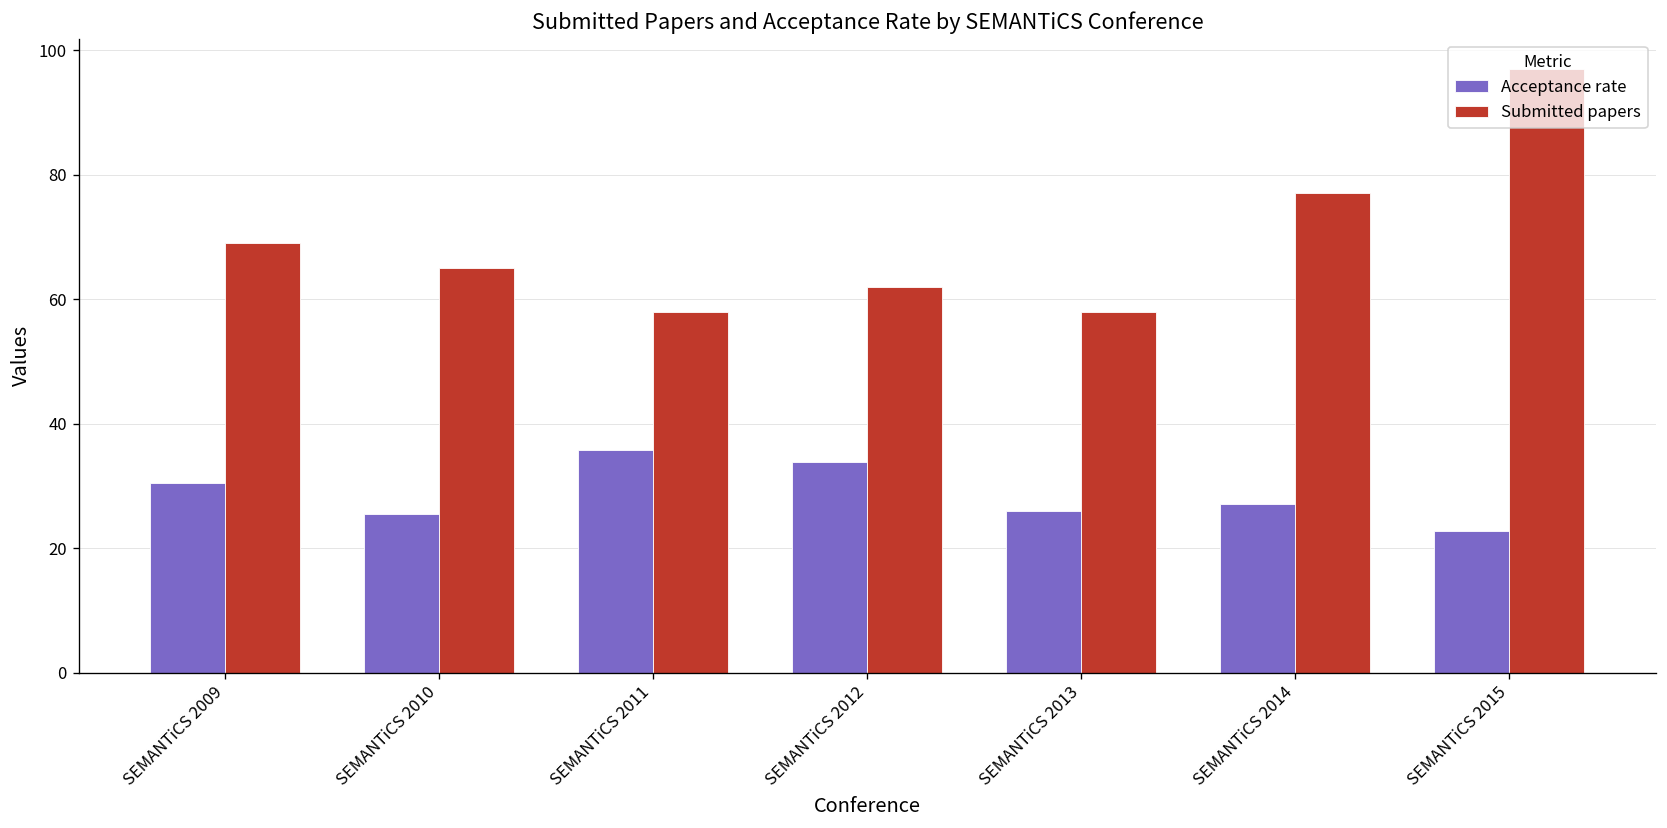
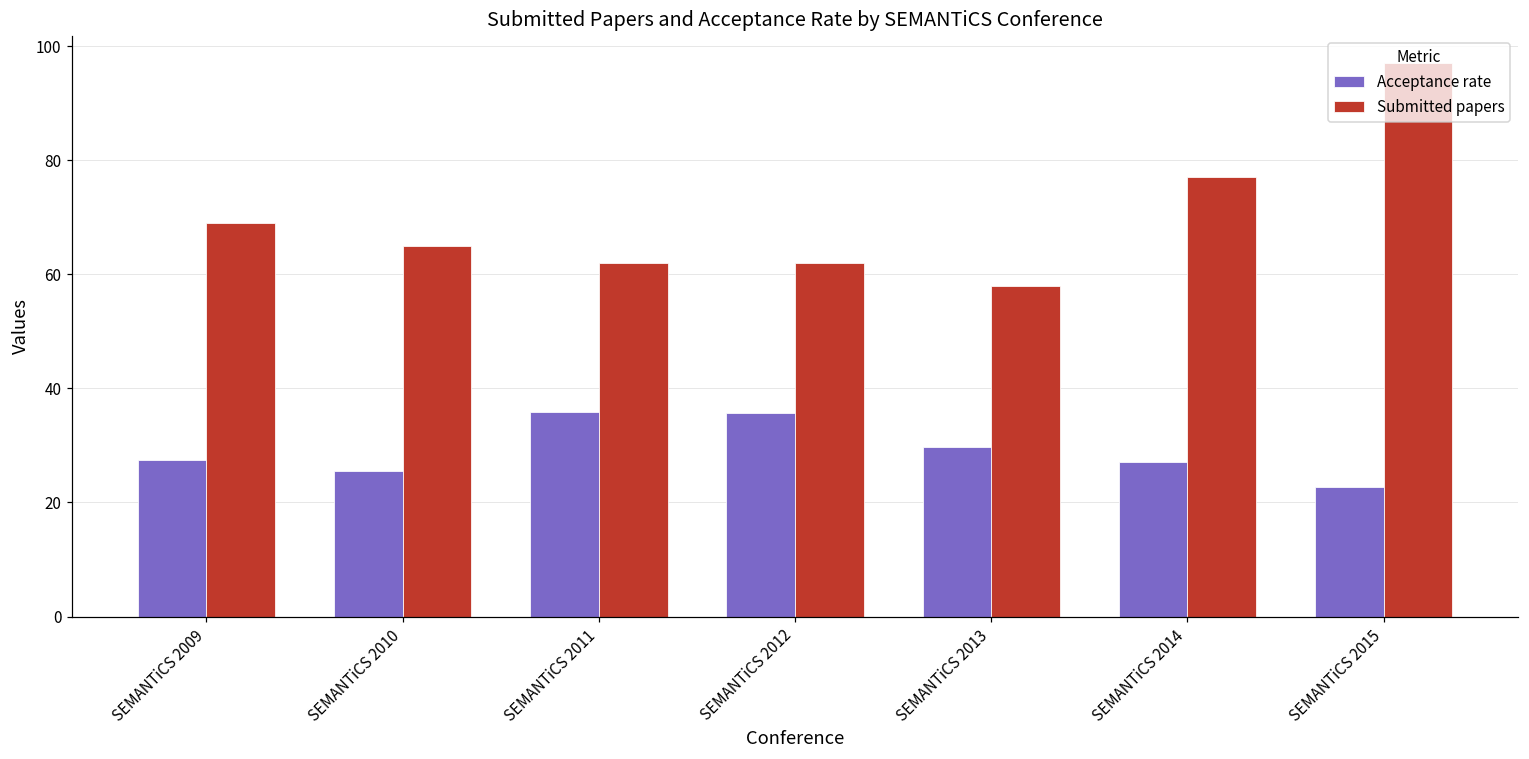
Acceptance rate, SEMANTiCS 2009: 30 -> 27
Submitted papers, SEMANTiCS 2011: 58 -> 62
Acceptance rate, SEMANTiCS 2012: 34 -> 36
Acceptance rate, SEMANTiCS 2013: 26 -> 30
